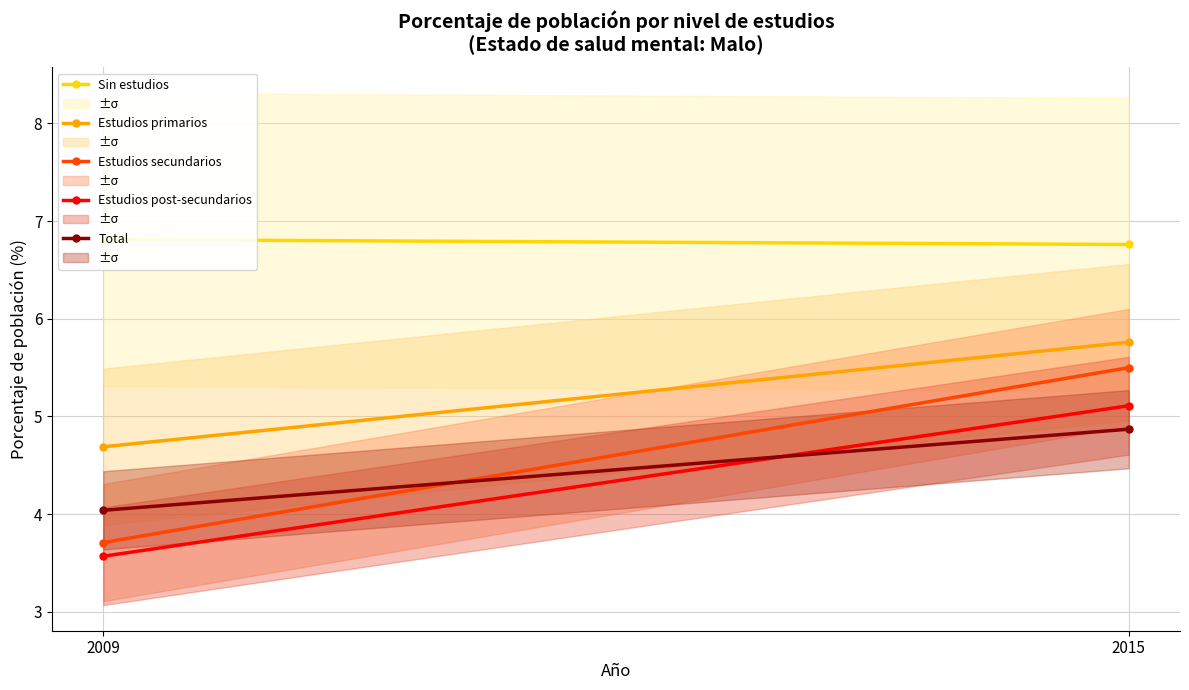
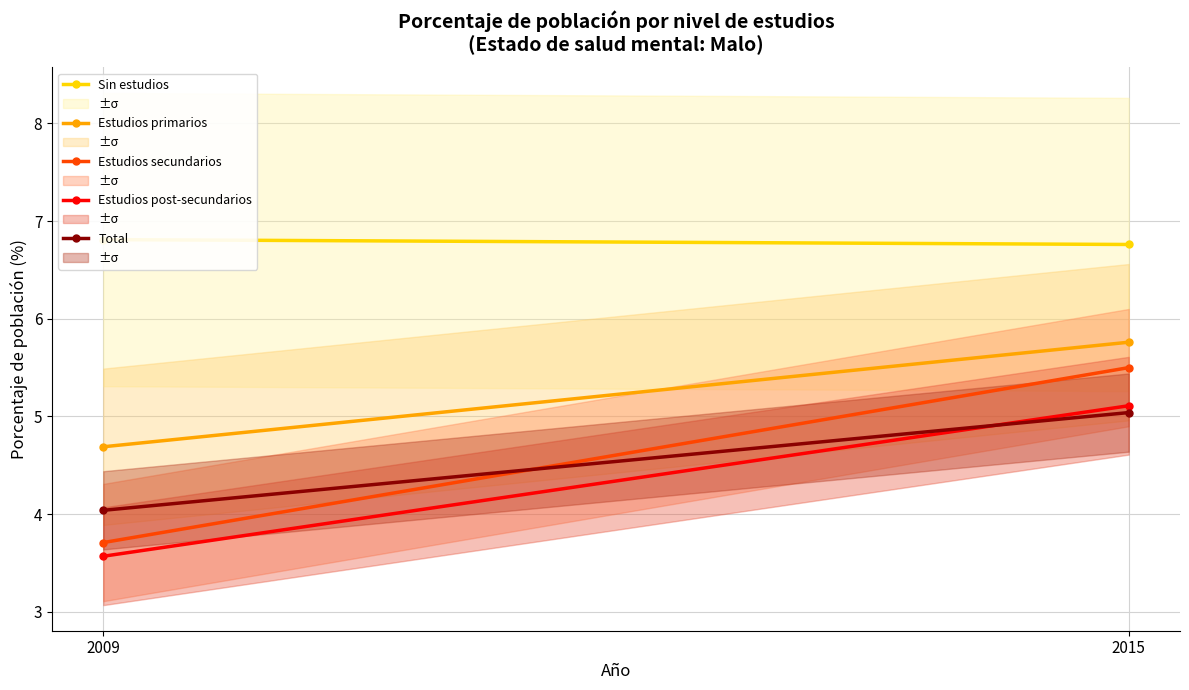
Total, 2015: 4.9 -> 5.0
